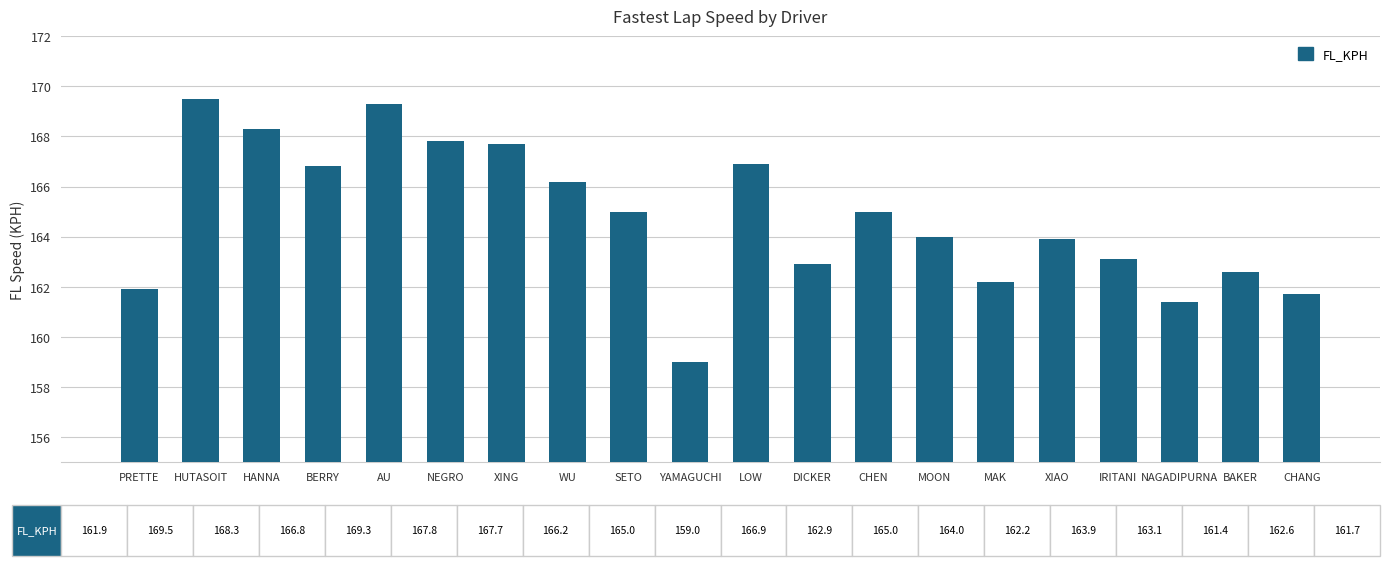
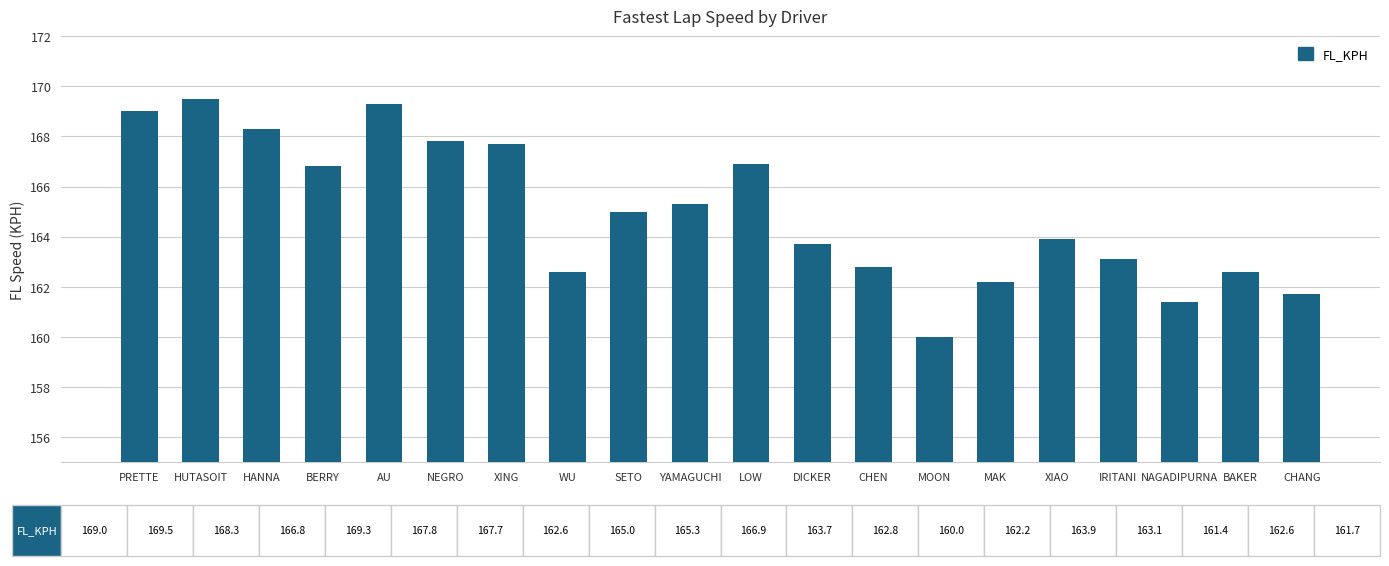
PRETTE: 161.9 -> 169.0
WU: 166.2 -> 162.6
YAMAGUCHI: 159.0 -> 165.3
DICKER: 162.9 -> 163.7
CHEN: 165.0 -> 162.8
MOON: 164.0 -> 160.0
